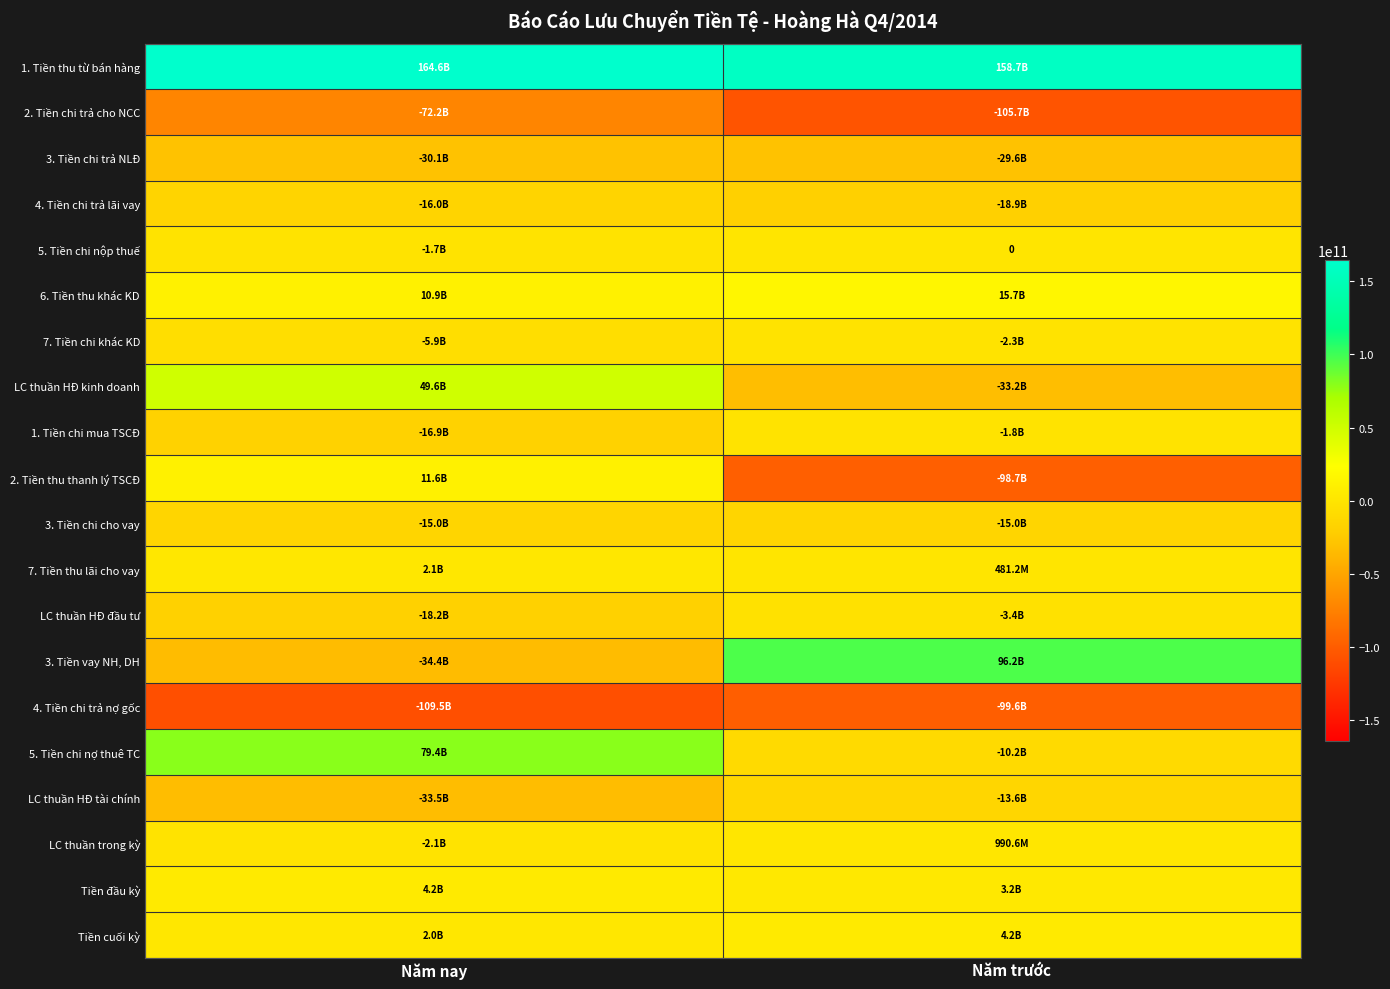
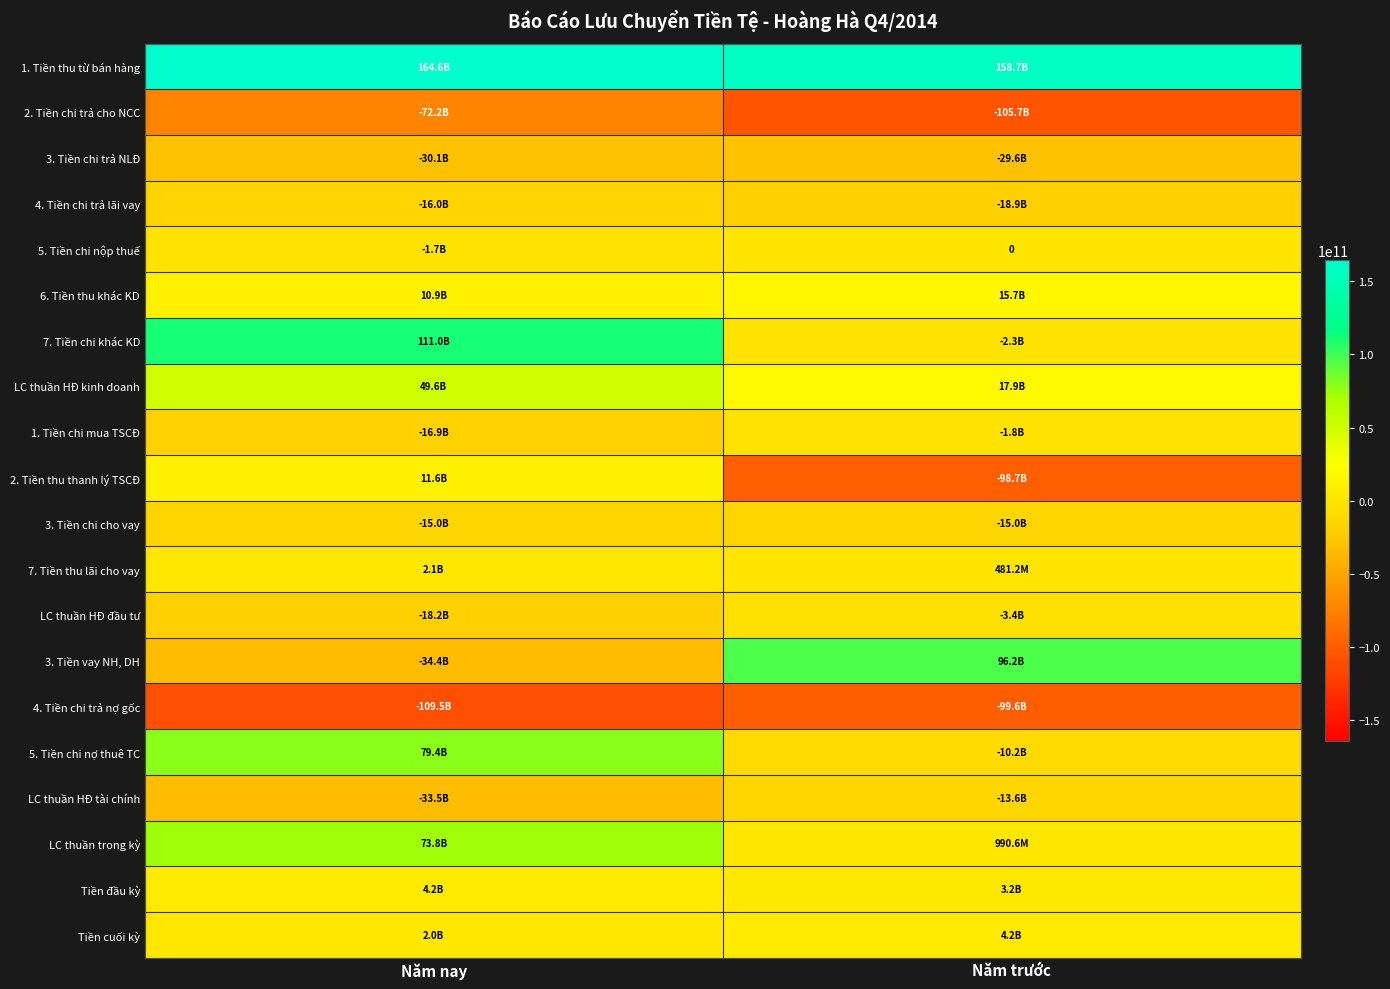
7. Tiền chi khác KD, Năm nay: -5.9B -> 111.0B
LC thuần HĐ kinh doanh, Năm trước: -33.2B -> 17.9B
LC thuần trong kỳ, Năm nay: -2.1B -> 73.8B
